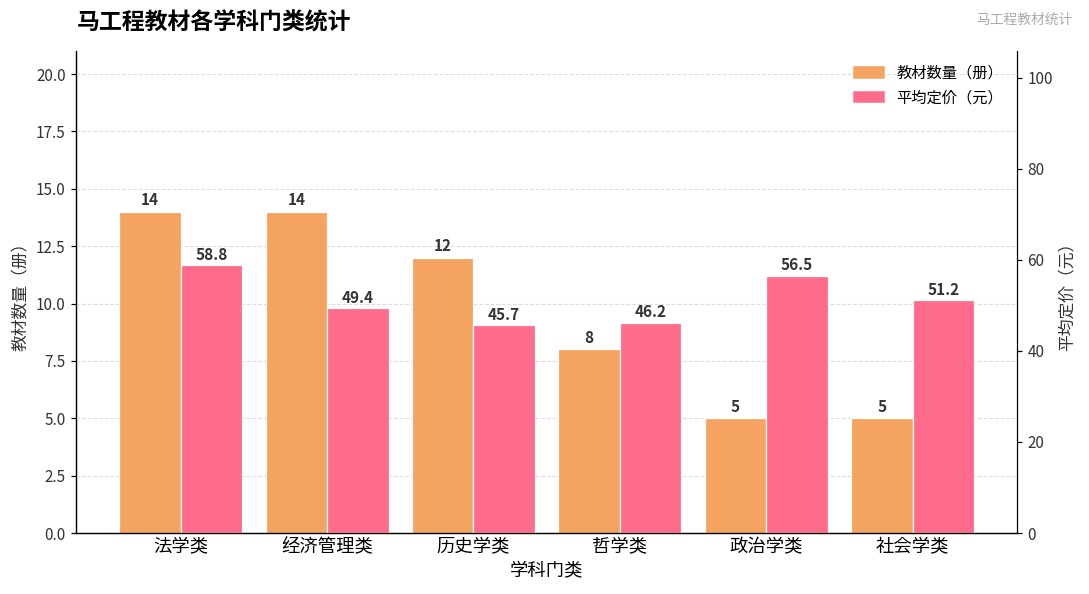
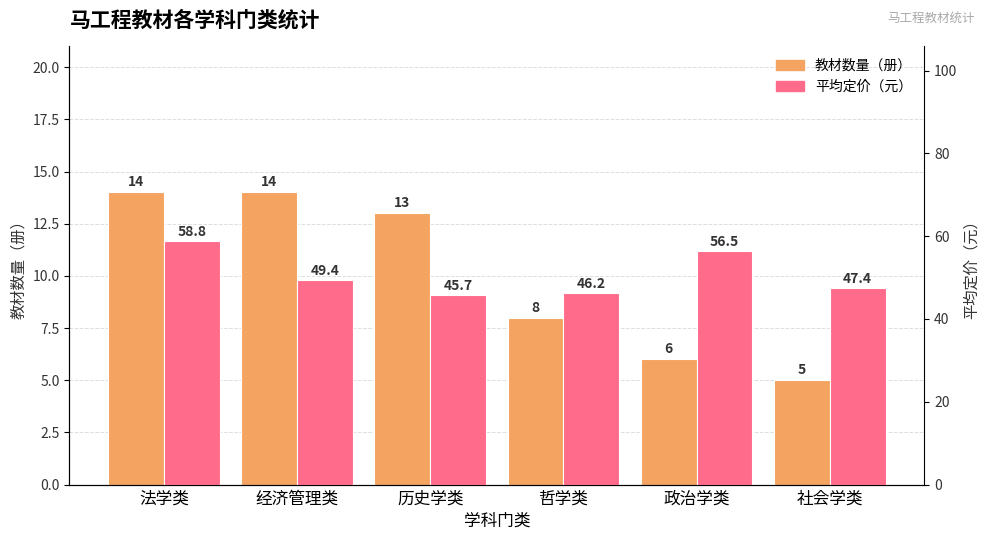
教材数量（册）, 历史学类: 12 -> 13
教材数量（册）, 政治学类: 5 -> 6
平均定价（元）, 社会学类: 51.2 -> 47.4
